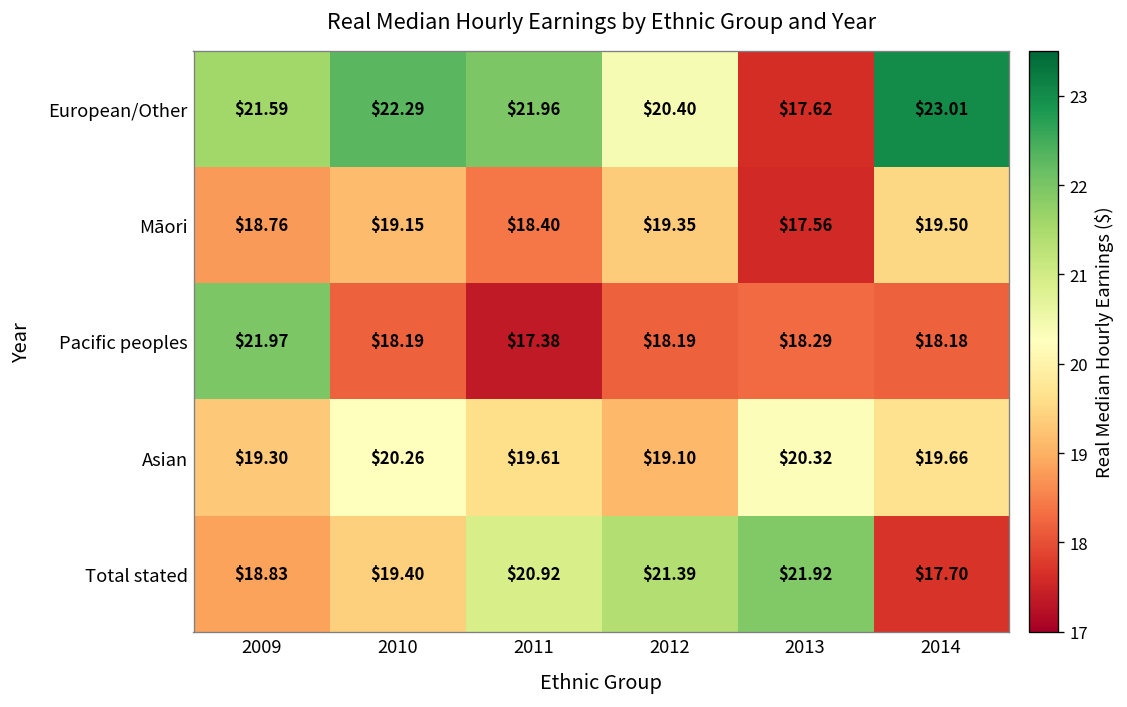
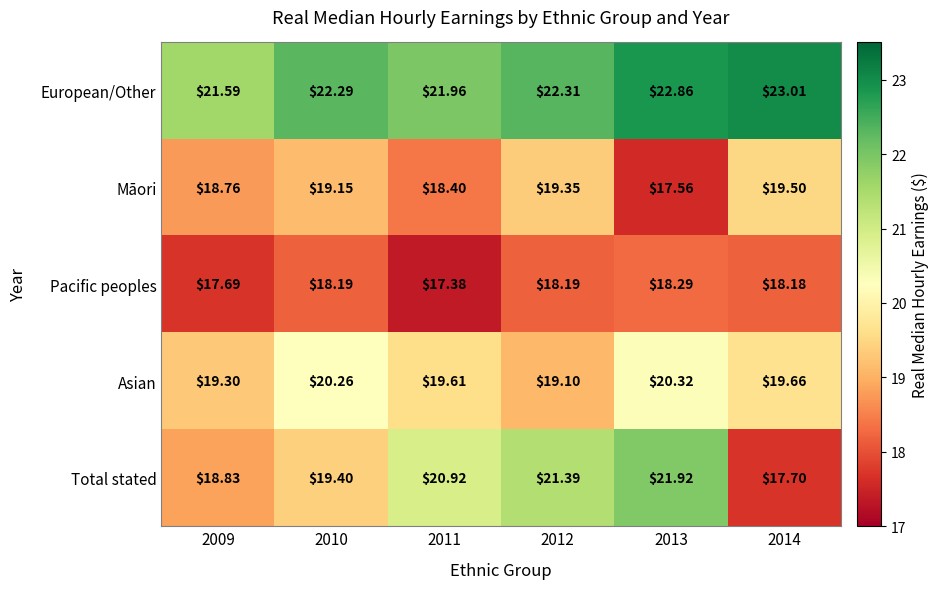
European/Other, 2012: $20.40 -> $22.31
European/Other, 2013: $17.62 -> $22.86
Pacific peoples, 2009: $21.97 -> $17.69
